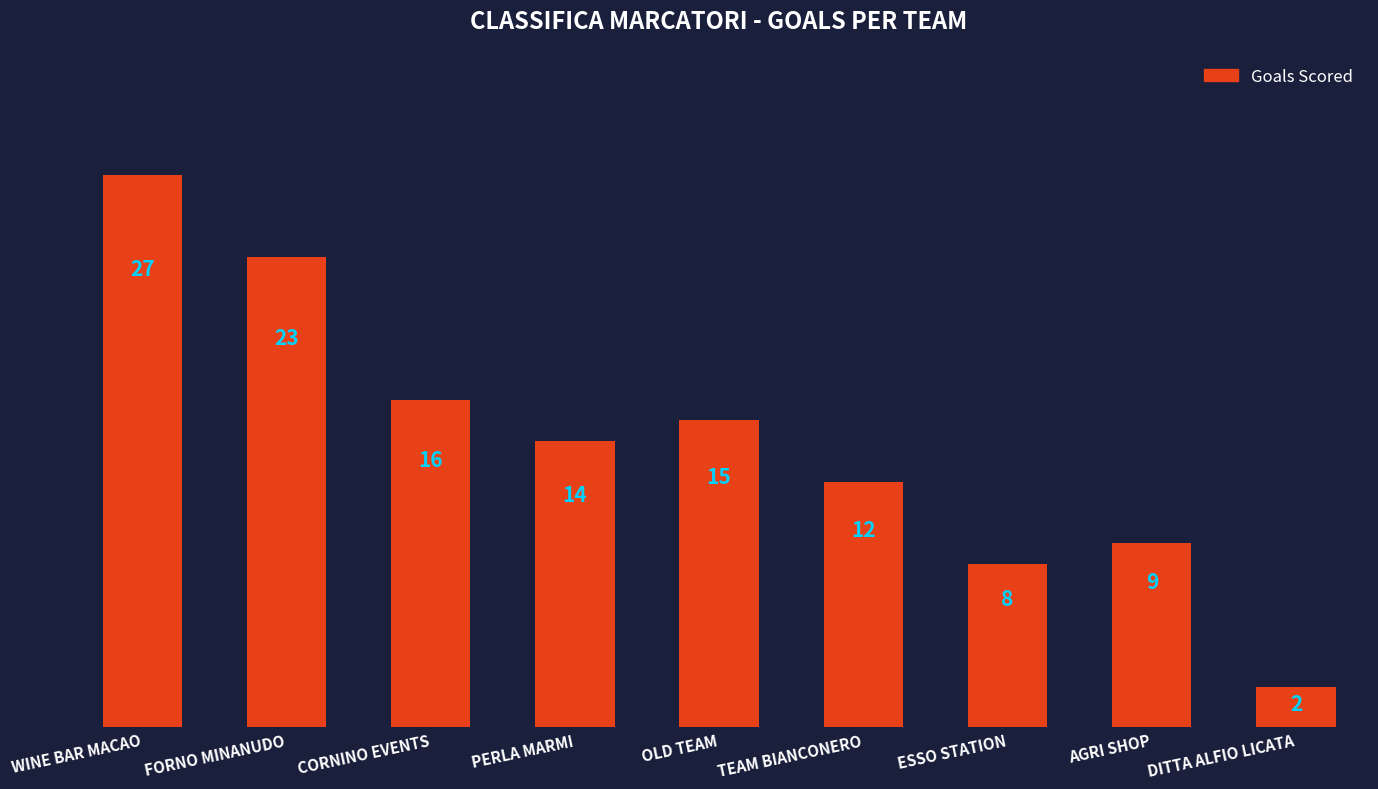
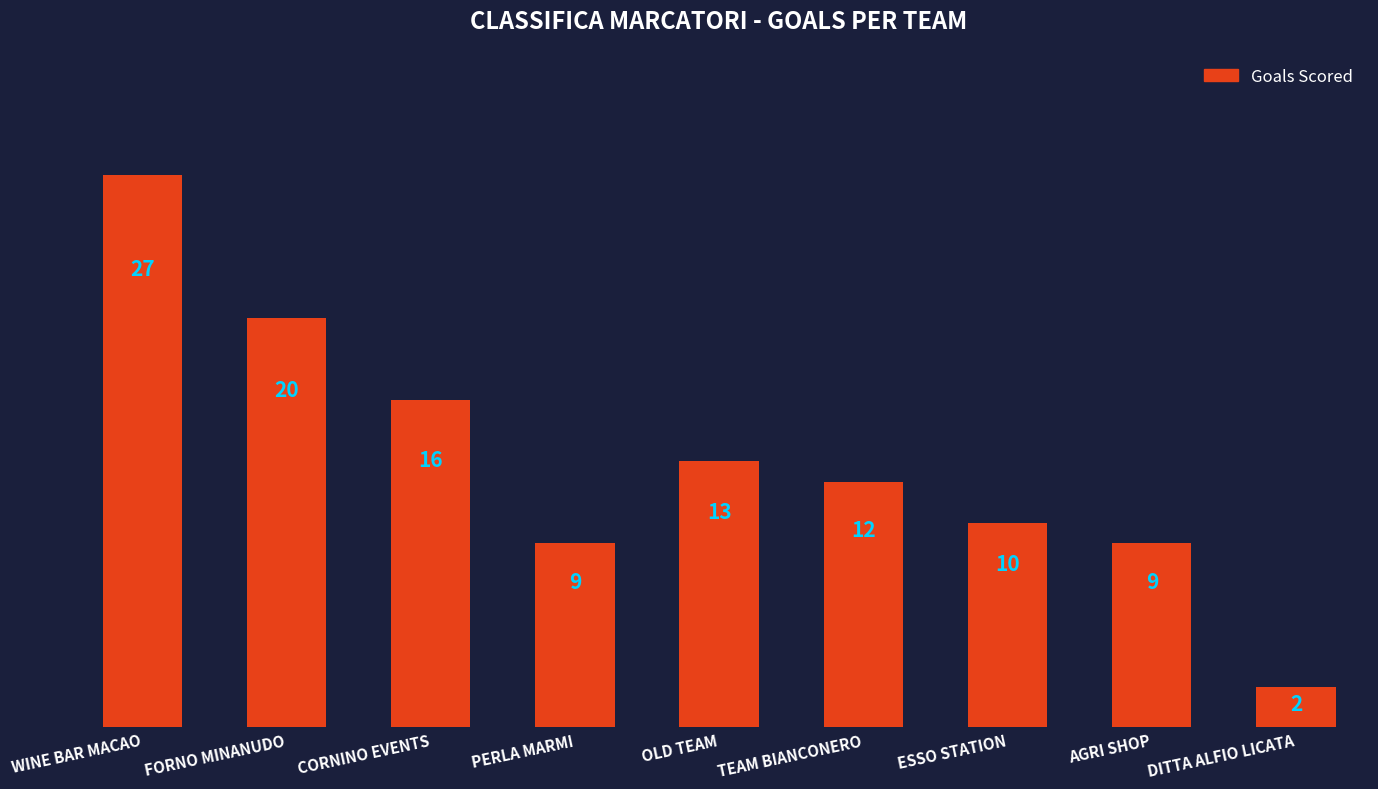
FORNO MINANUDO: 23 -> 20
PERLA MARMI: 14 -> 9
OLD TEAM: 15 -> 13
ESSO STATION: 8 -> 10
